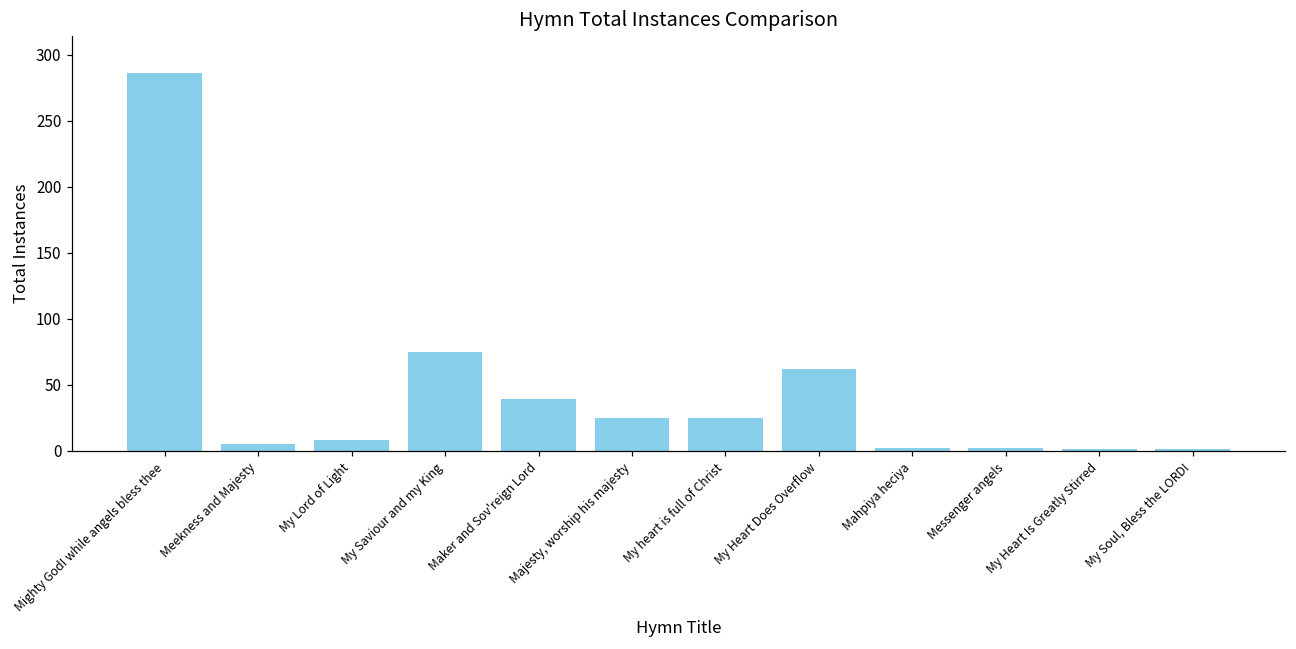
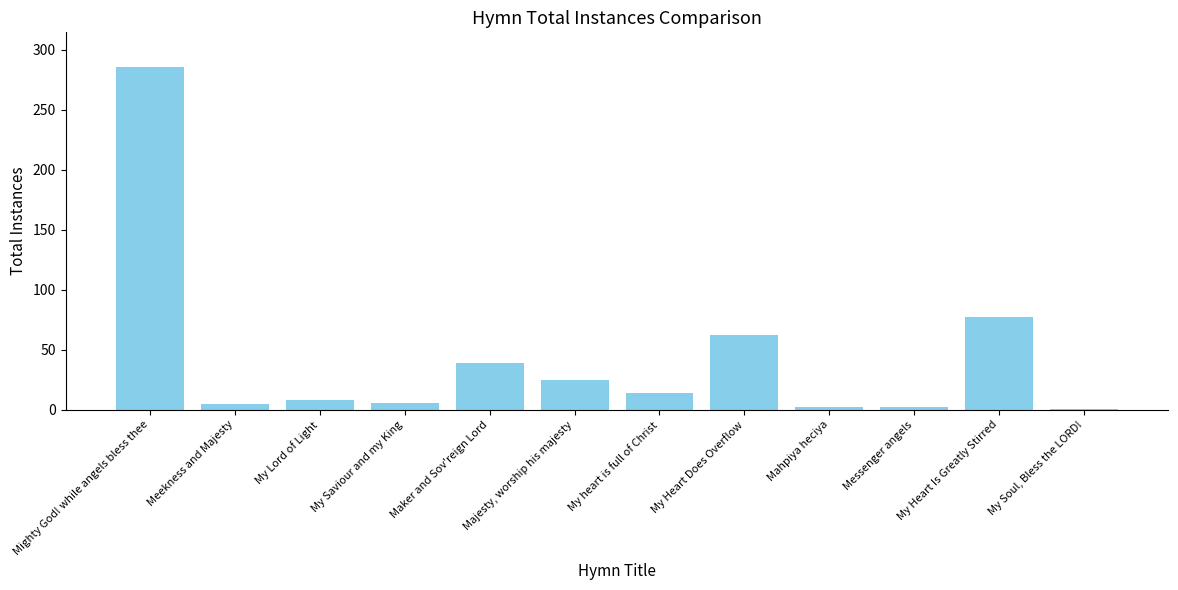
My Saviour and my King: 75 -> 6
My heart is full of Christ: 25 -> 14
My Heart Is Greatly Stirred: 1 -> 77
